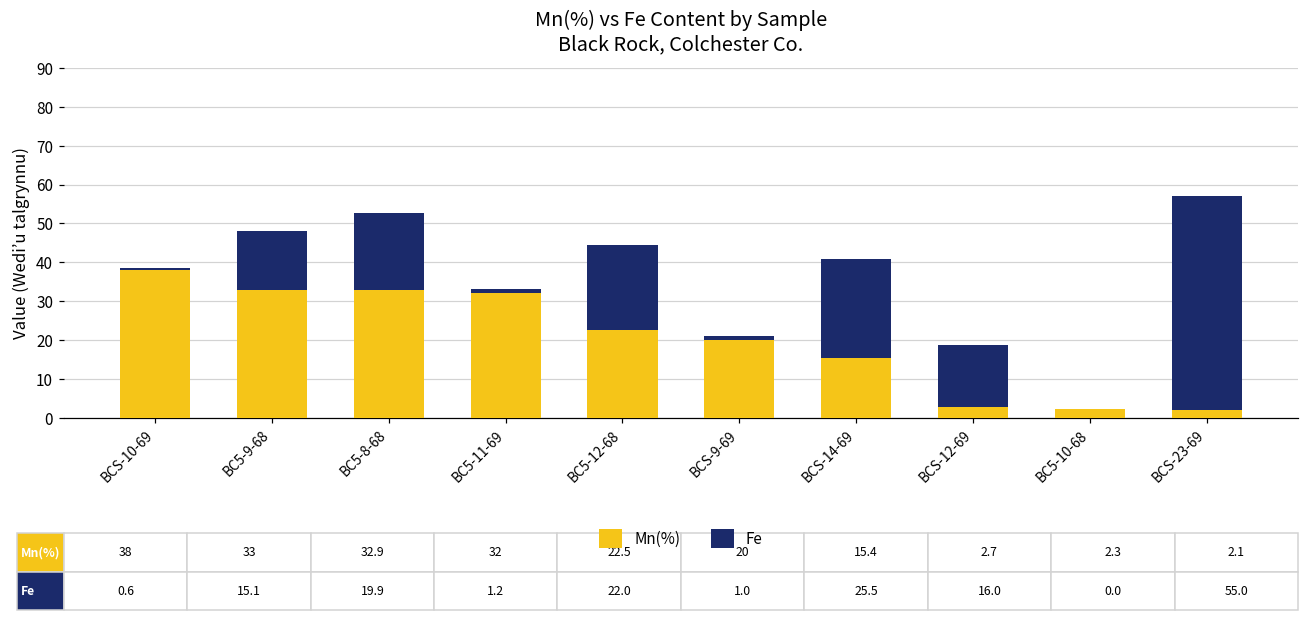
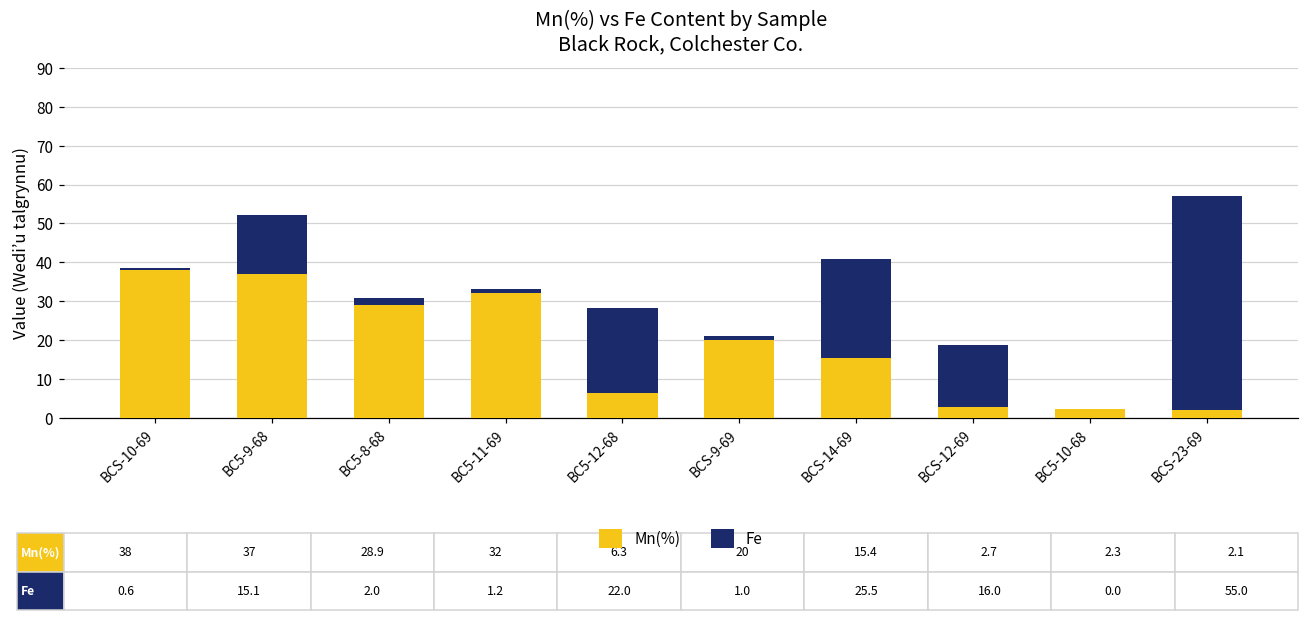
Mn(%), BC5-9-68: 33 -> 37
Mn(%), BC5-8-68: 32.9 -> 28.9
Fe, BC5-8-68: 19.9 -> 2.0
Mn(%), BC5-12-68: 22.5 -> 6.3
